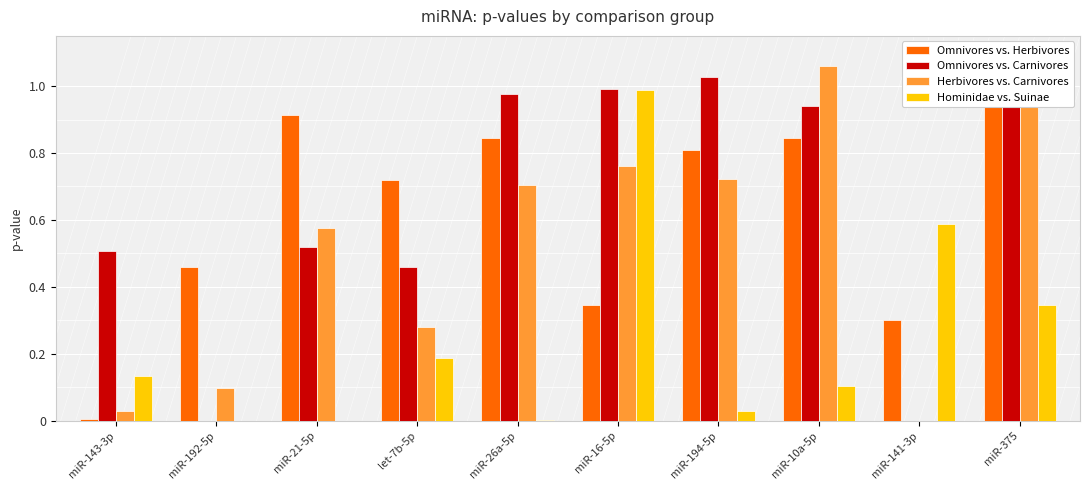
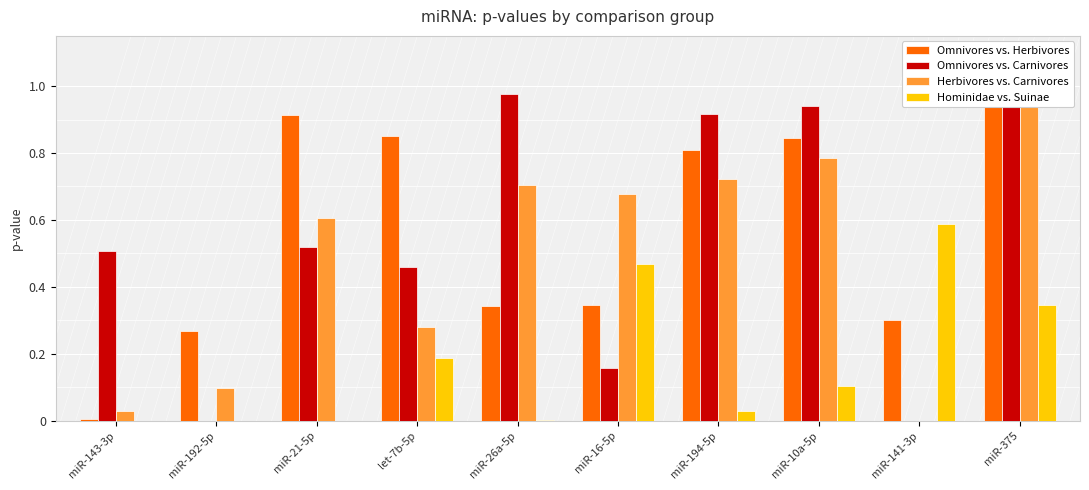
Hominidae vs. Suinae, miR-143-3p: 0.13 -> 0.00
Omnivores vs. Herbivores, miR-192-5p: 0.46 -> 0.27
Herbivores vs. Carnivores, miR-21-5p: 0.58 -> 0.61
Omnivores vs. Herbivores, let-7b-5p: 0.72 -> 0.85
Omnivores vs. Herbivores, miR-26a-5p: 0.84 -> 0.34
Omnivores vs. Carnivores, miR-16-5p: 0.99 -> 0.16
Herbivores vs. Carnivores, miR-16-5p: 0.76 -> 0.68
Hominidae vs. Suinae, miR-16-5p: 0.99 -> 0.47
Omnivores vs. Carnivores, miR-194-5p: 1.03 -> 0.92
Herbivores vs. Carnivores, miR-10a-5p: 1.06 -> 0.78
